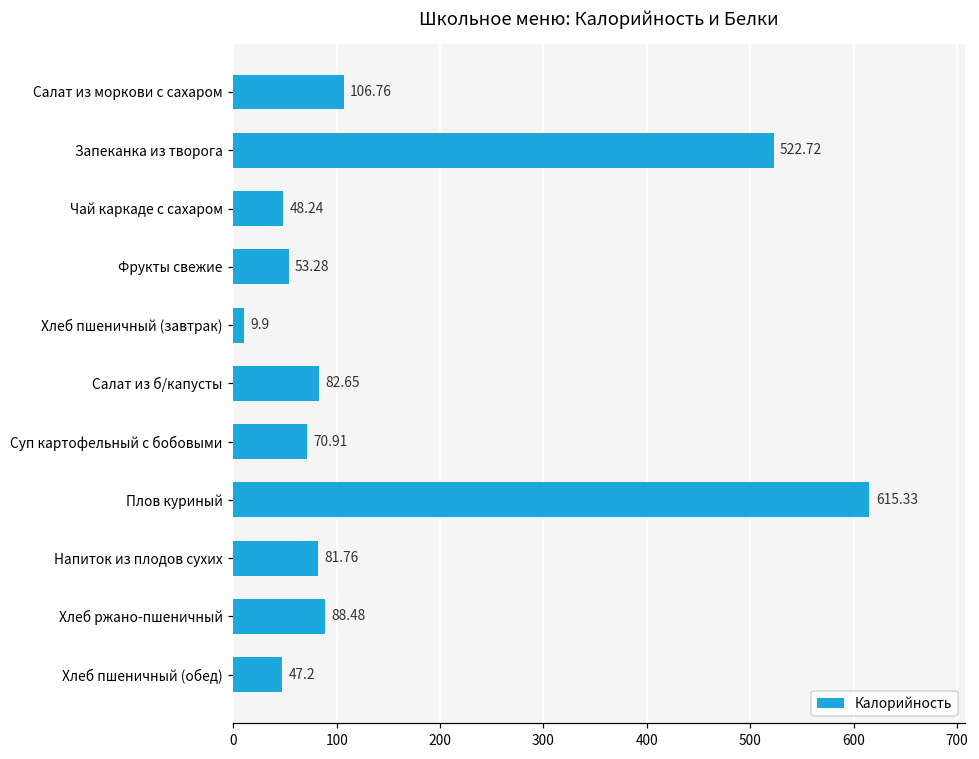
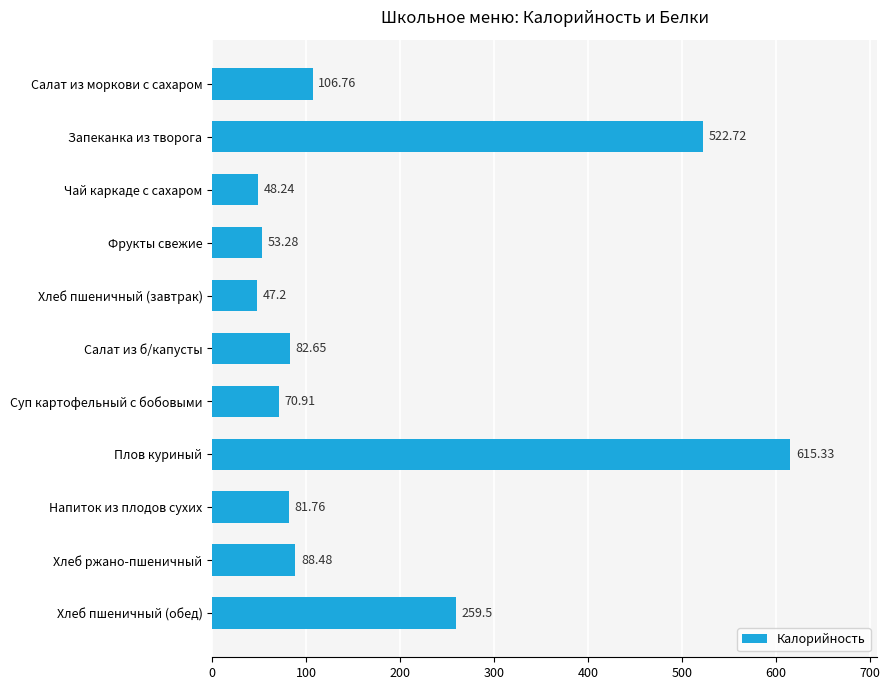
Хлеб пшеничный (завтрак): 9.9 -> 47.2
Хлеб пшеничный (обед): 47.2 -> 259.5
